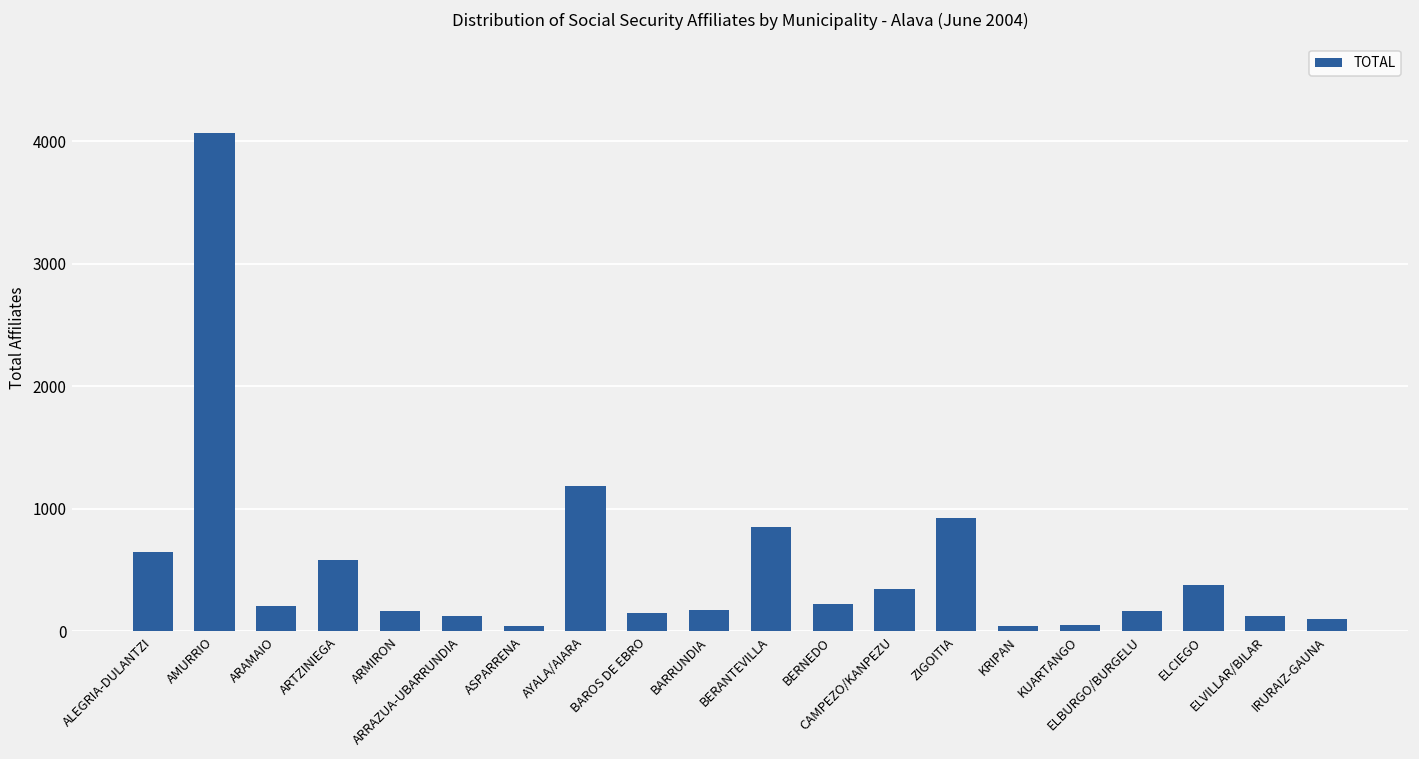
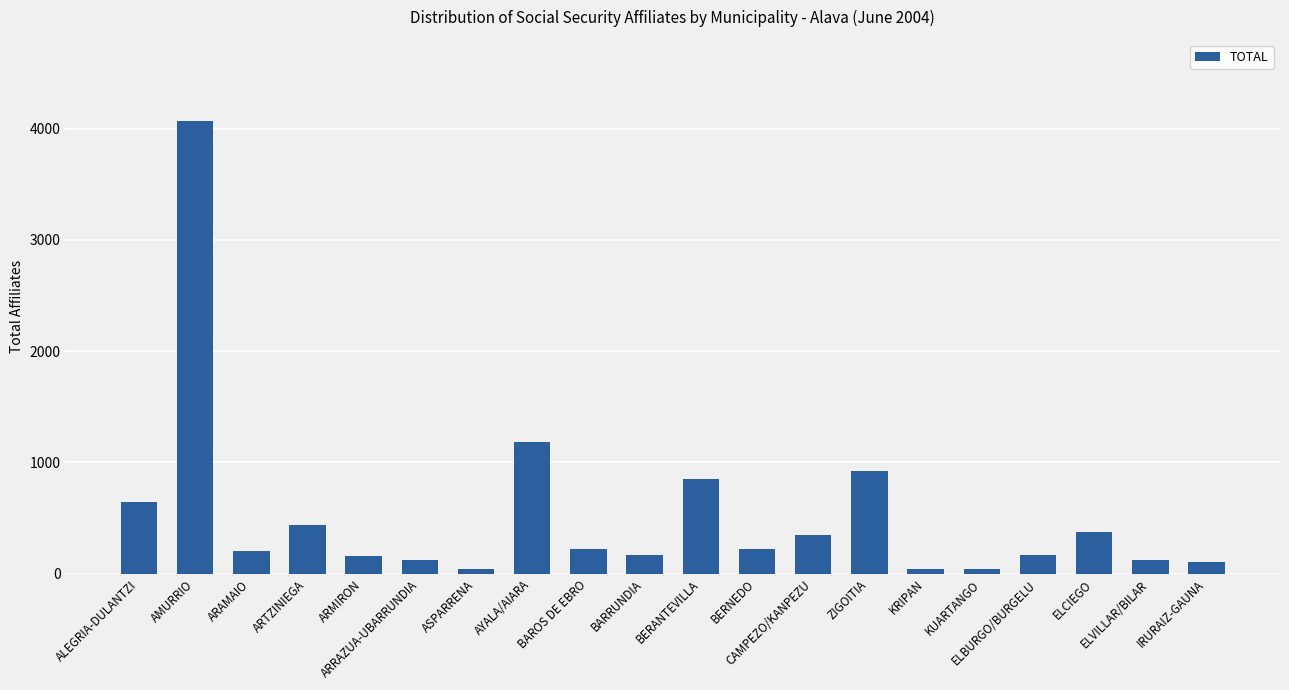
ARTZINIEGA: 580 -> 430
BAROS DE EBRO: 150 -> 220
